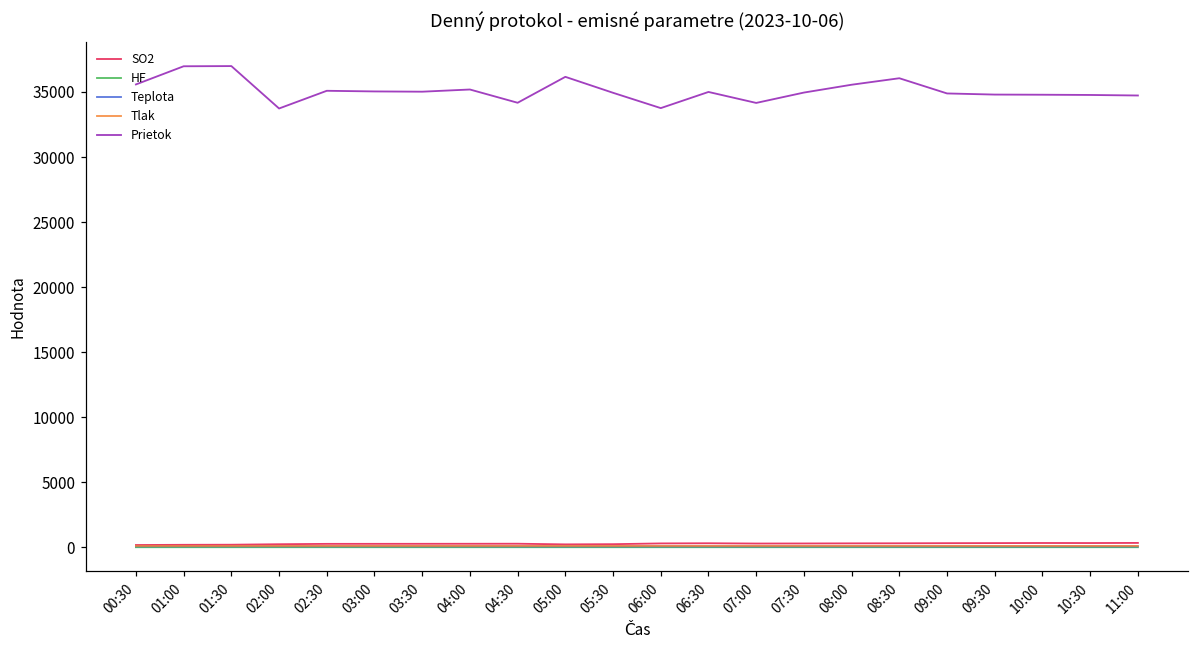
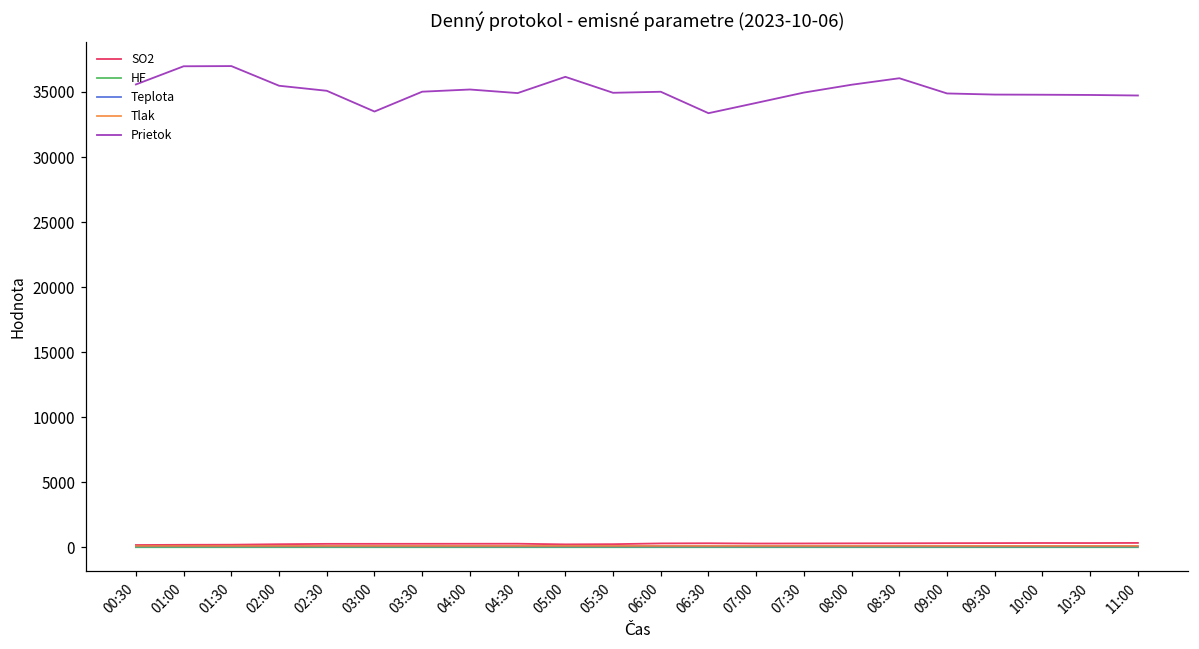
Prietok, 02:00: 33700 -> 35500
Prietok, 03:00: 35000 -> 33500
Prietok, 04:30: 34200 -> 34900
Prietok, 06:00: 33800 -> 35000
Prietok, 06:30: 35000 -> 33400
